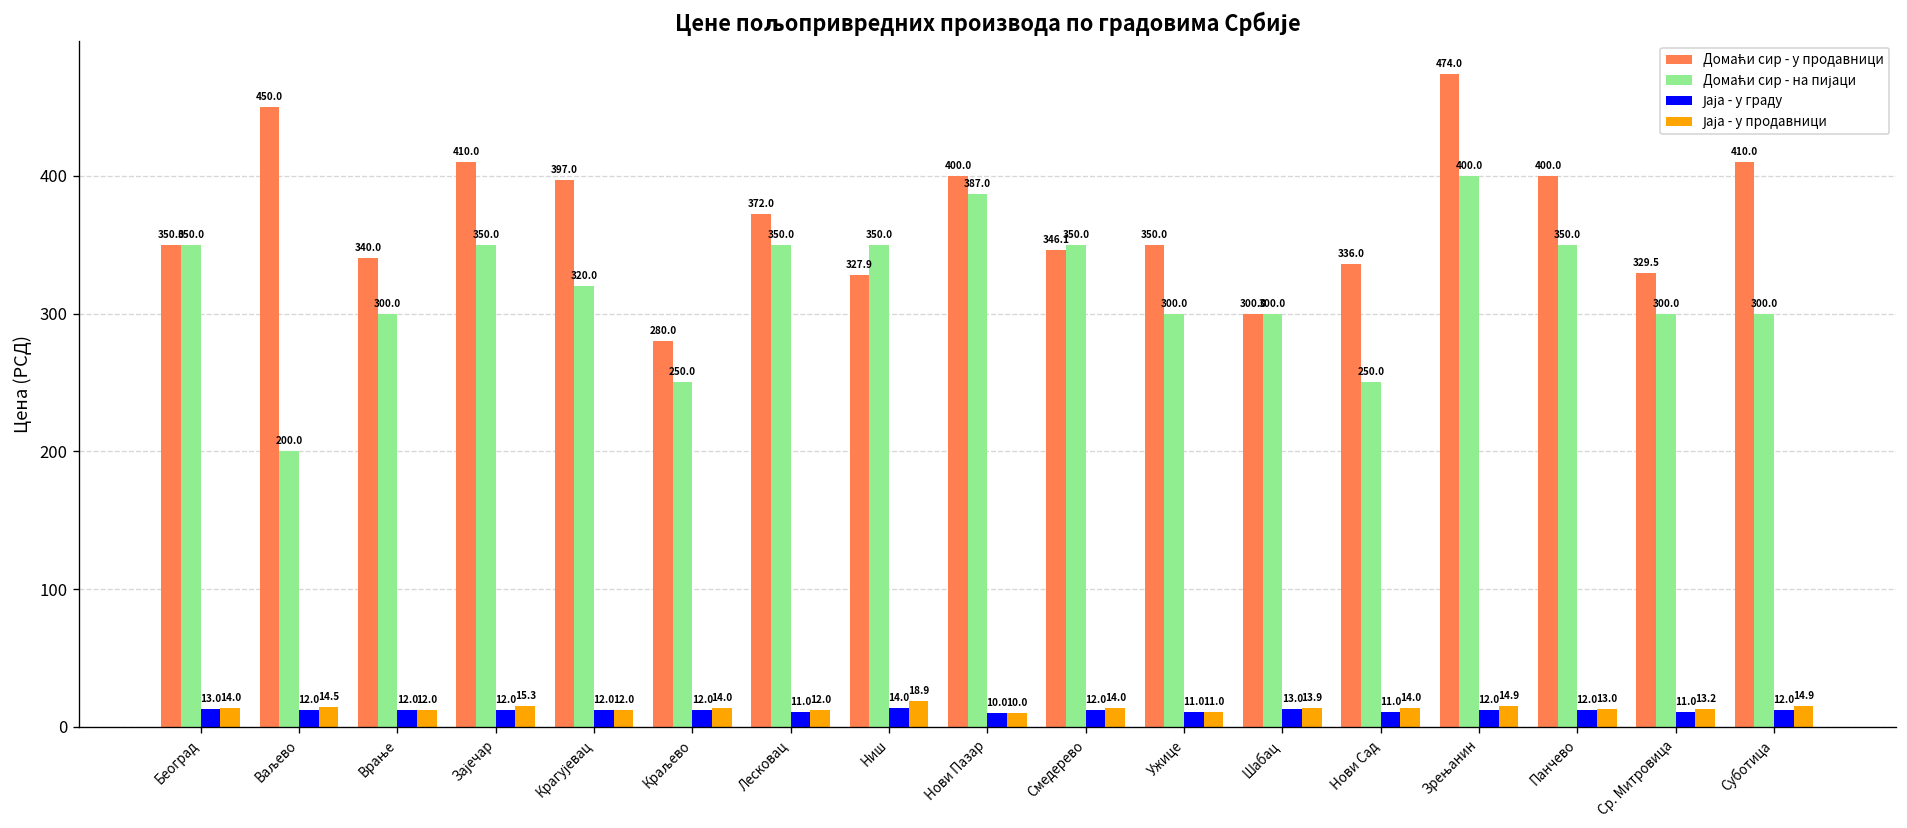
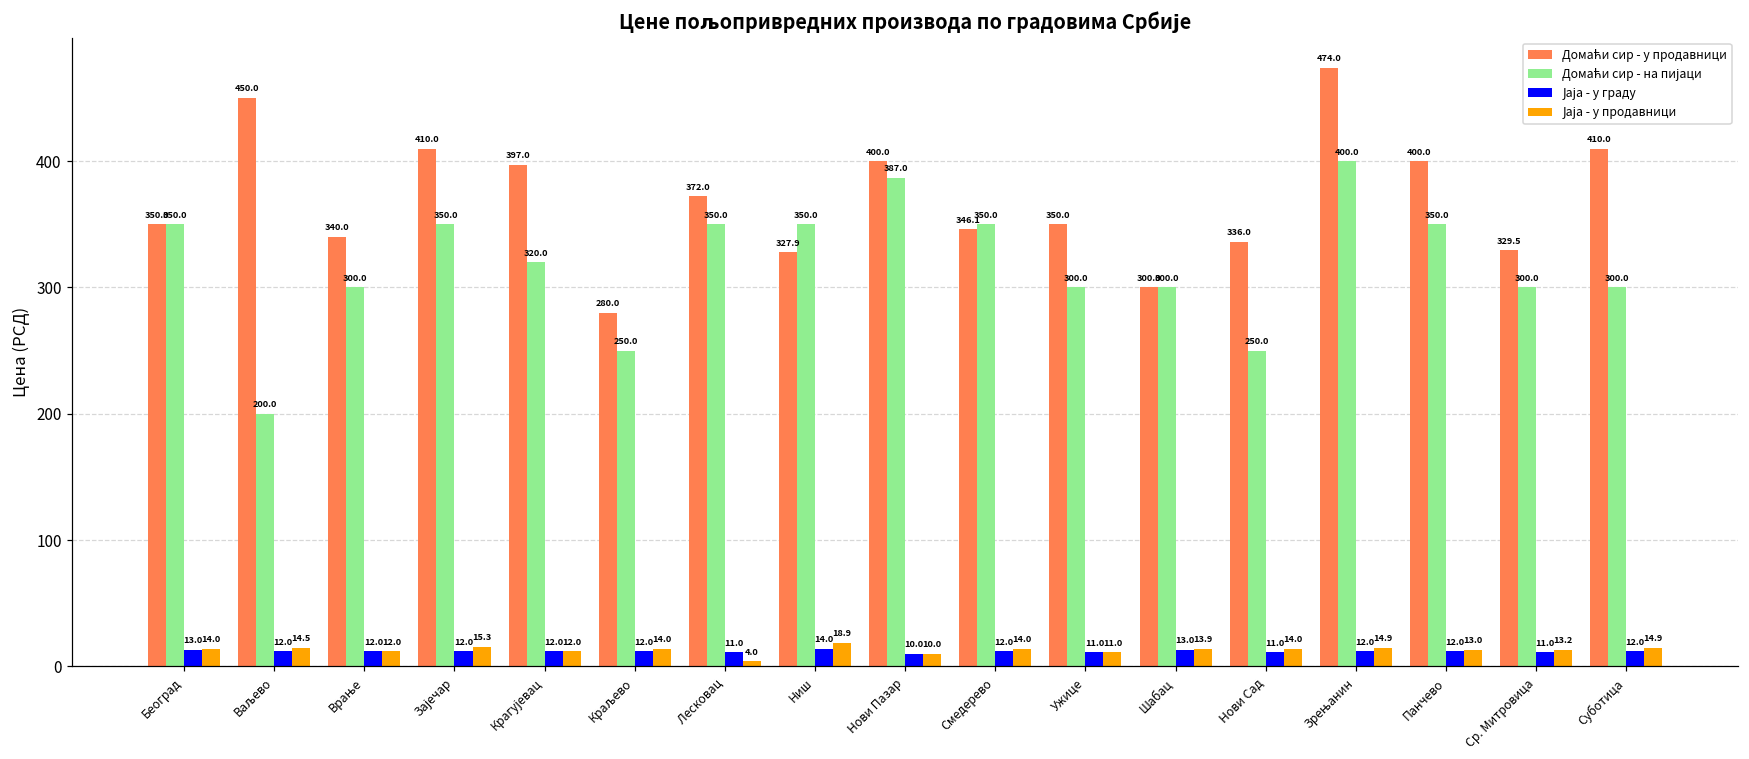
Јаја - у продавници, Лесковац: 12.0 -> 4.0
